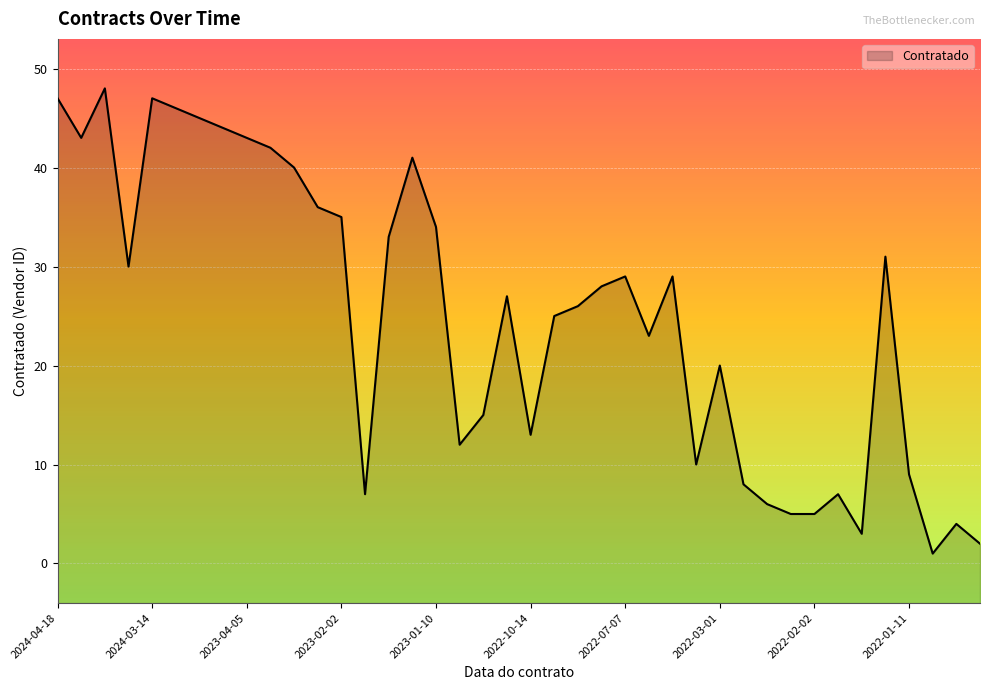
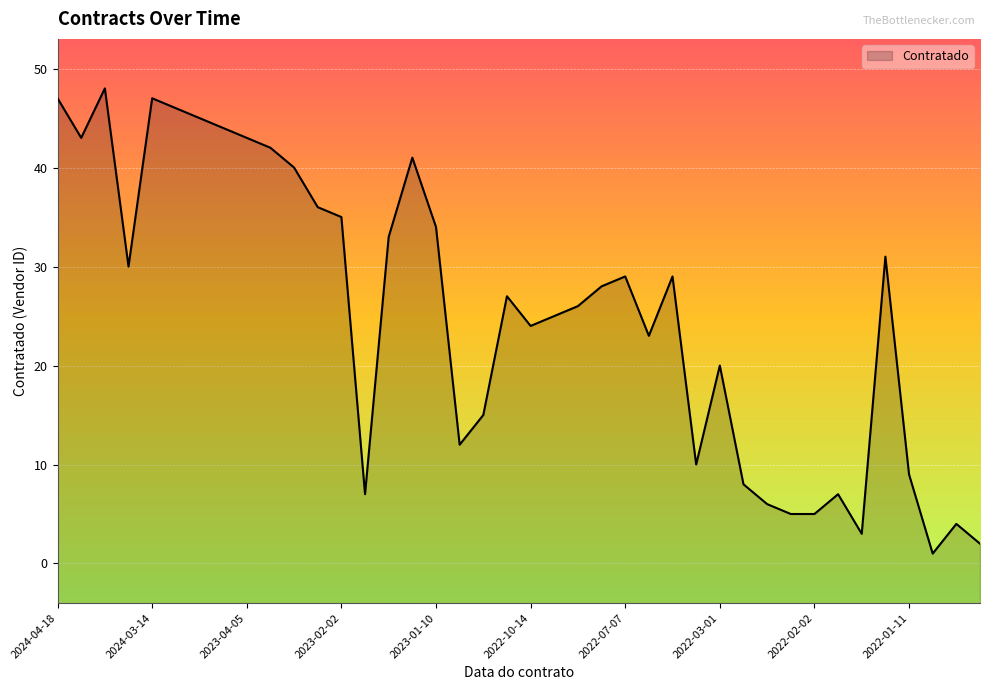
2022-10-14: 13 -> 24
